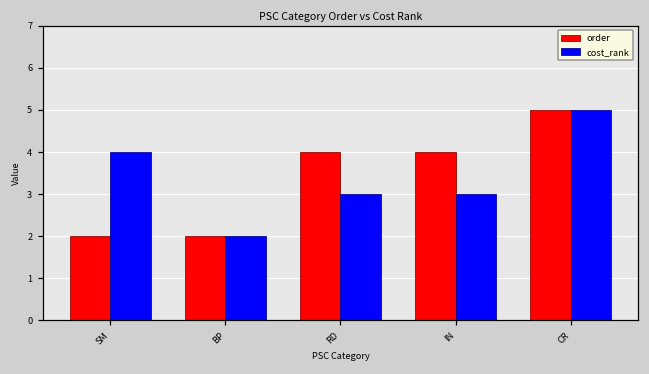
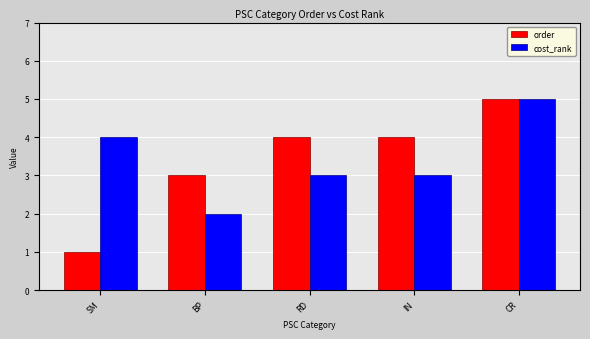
order, SM: 2 -> 1
order, BP: 2 -> 3
